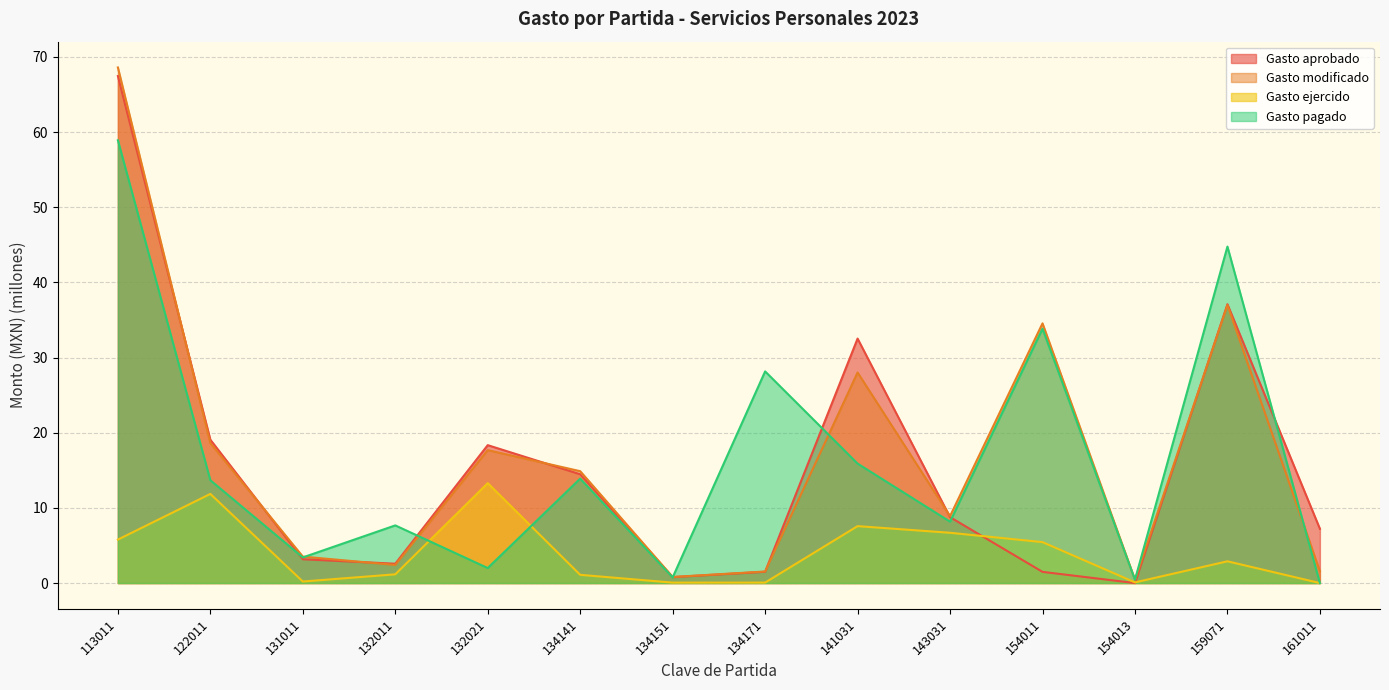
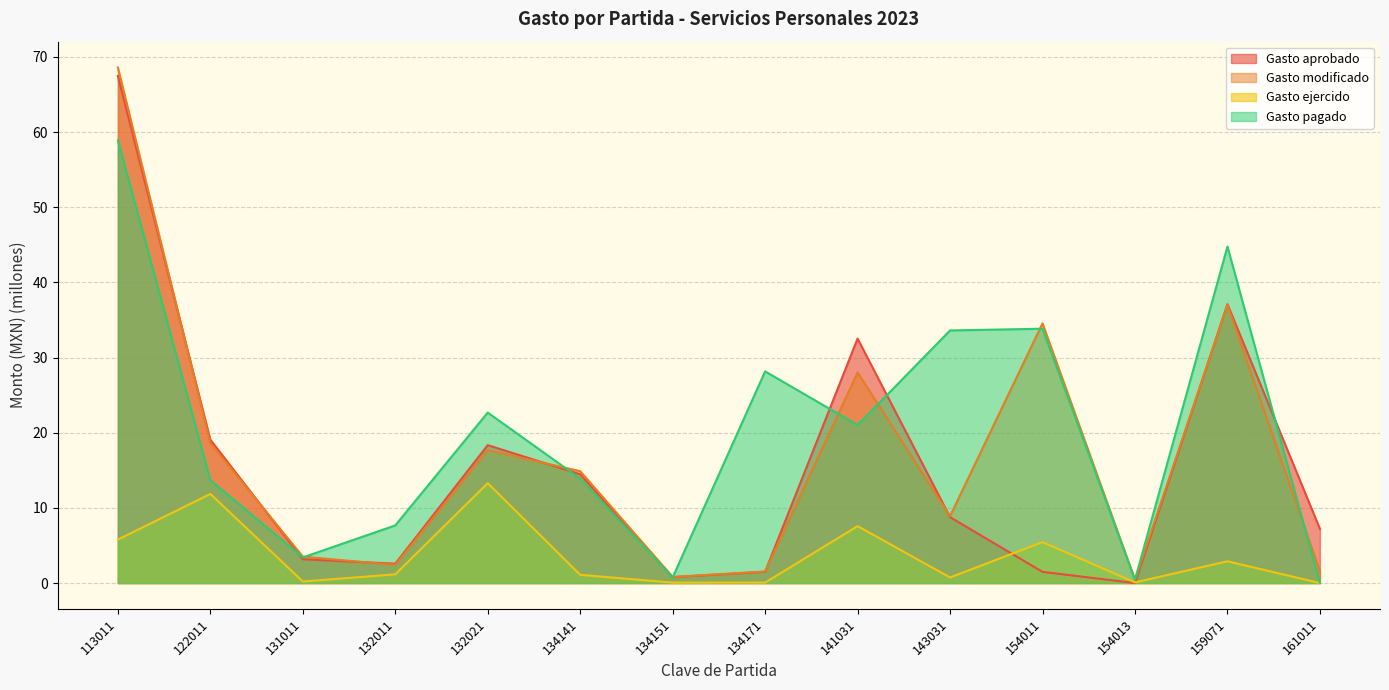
Gasto pagado, 132021: 2 -> 23
Gasto pagado, 141031: 16 -> 21
Gasto ejercido, 143031: 7 -> 1
Gasto pagado, 143031: 8 -> 34
